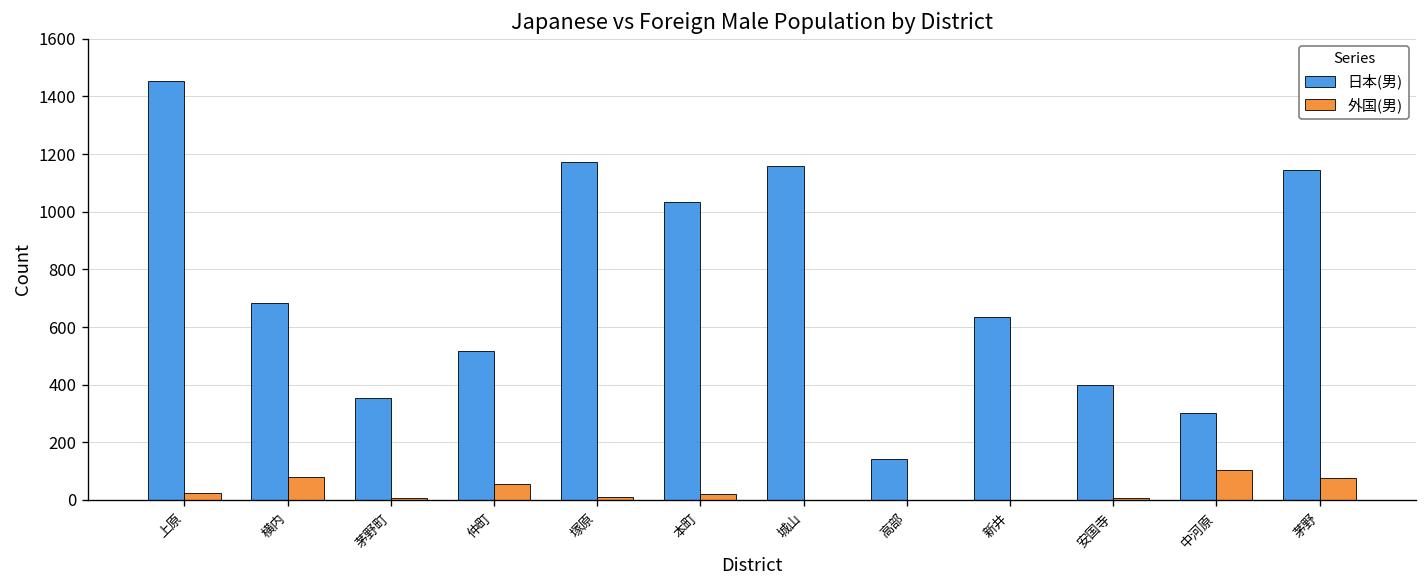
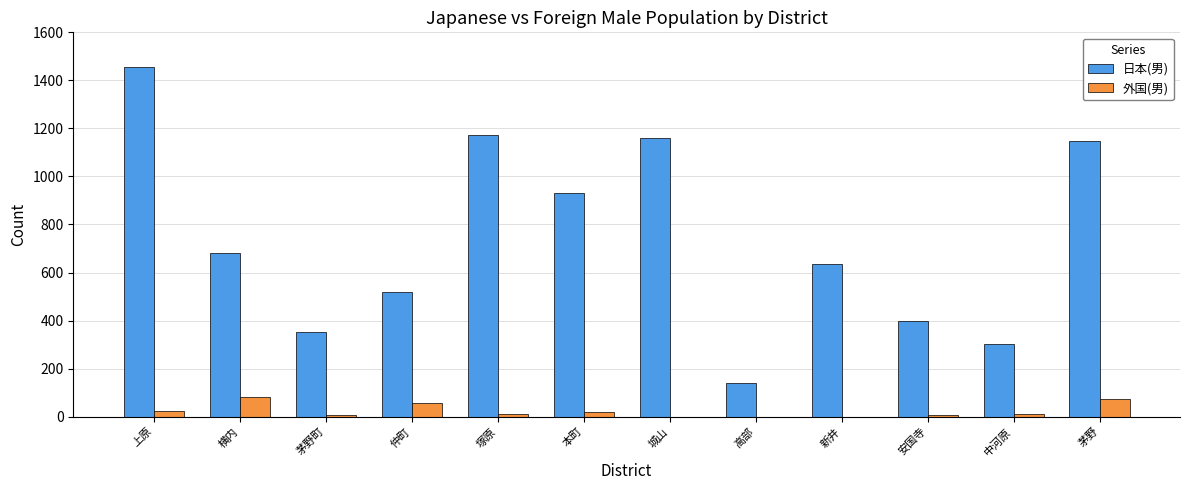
日本(男), 本町: 1030 -> 930
外国(男), 中河原: 100 -> 10
